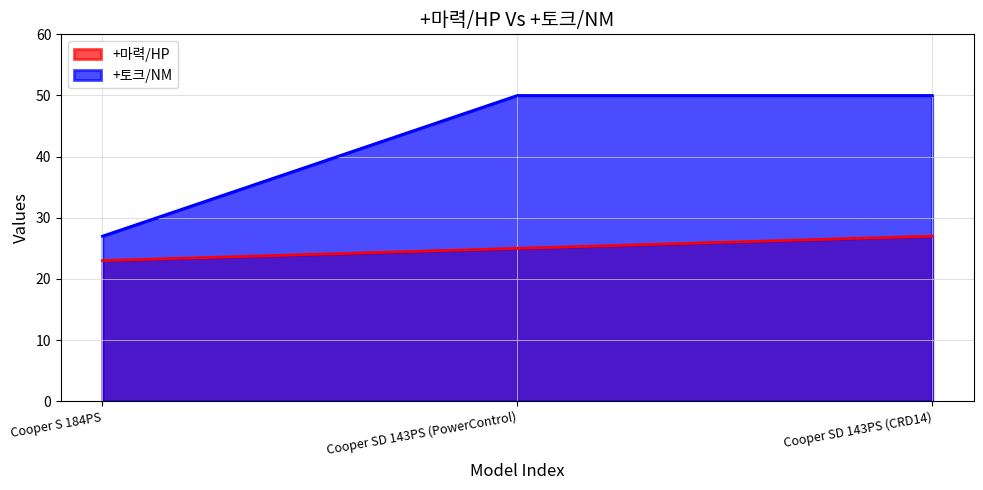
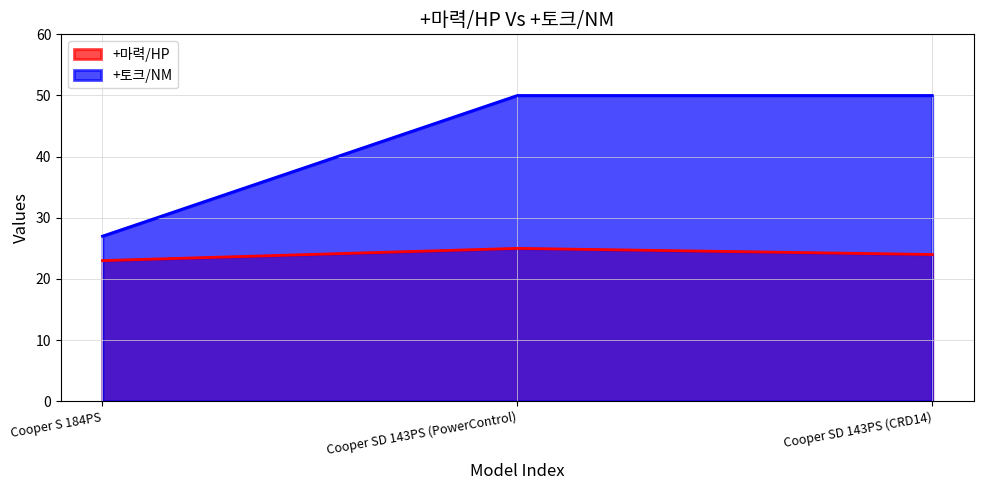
+마력/HP, Cooper SD 143PS (CRD14): 27 -> 24
